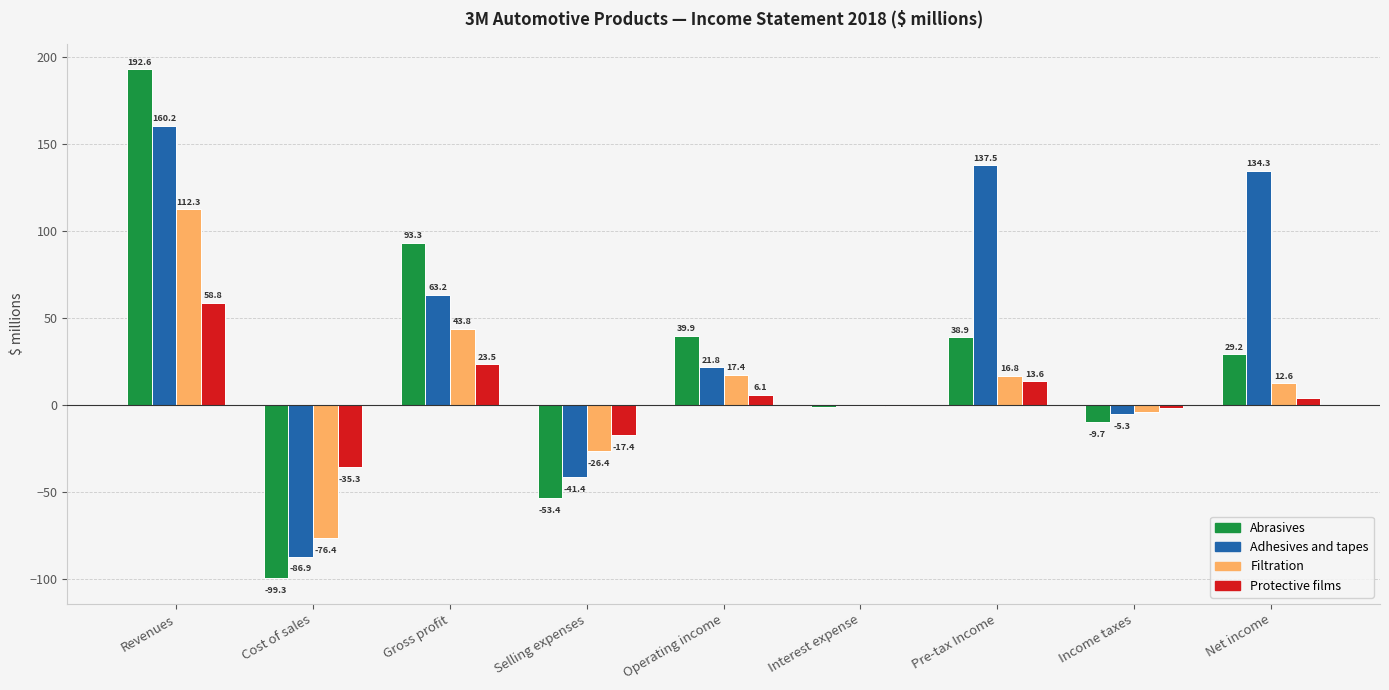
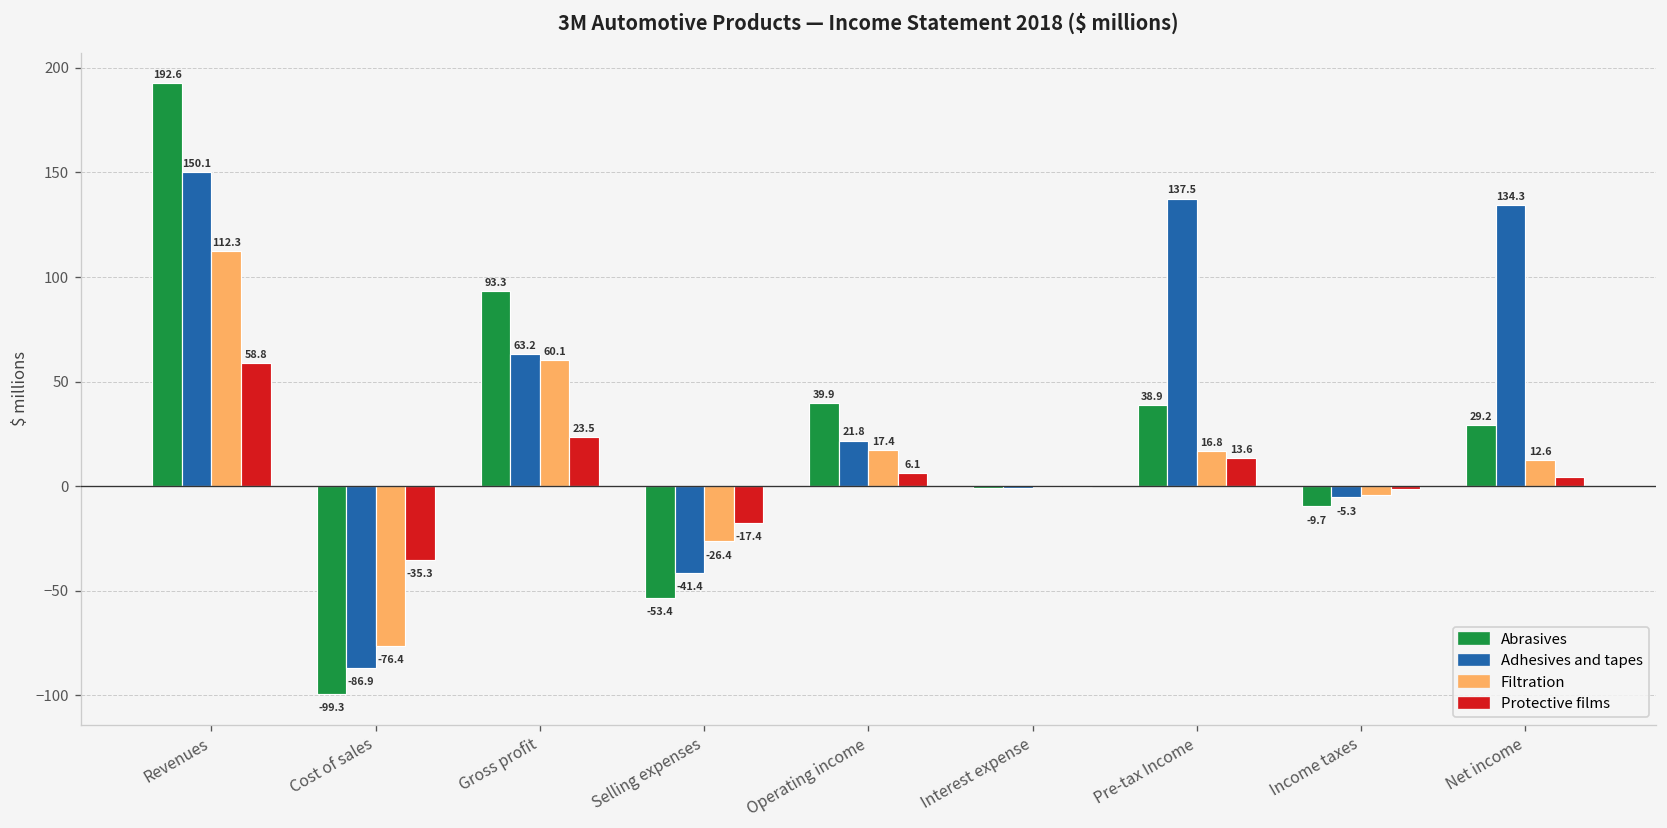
Adhesives and tapes, Revenues: 160.2 -> 150.1
Filtration, Gross profit: 43.8 -> 60.1
